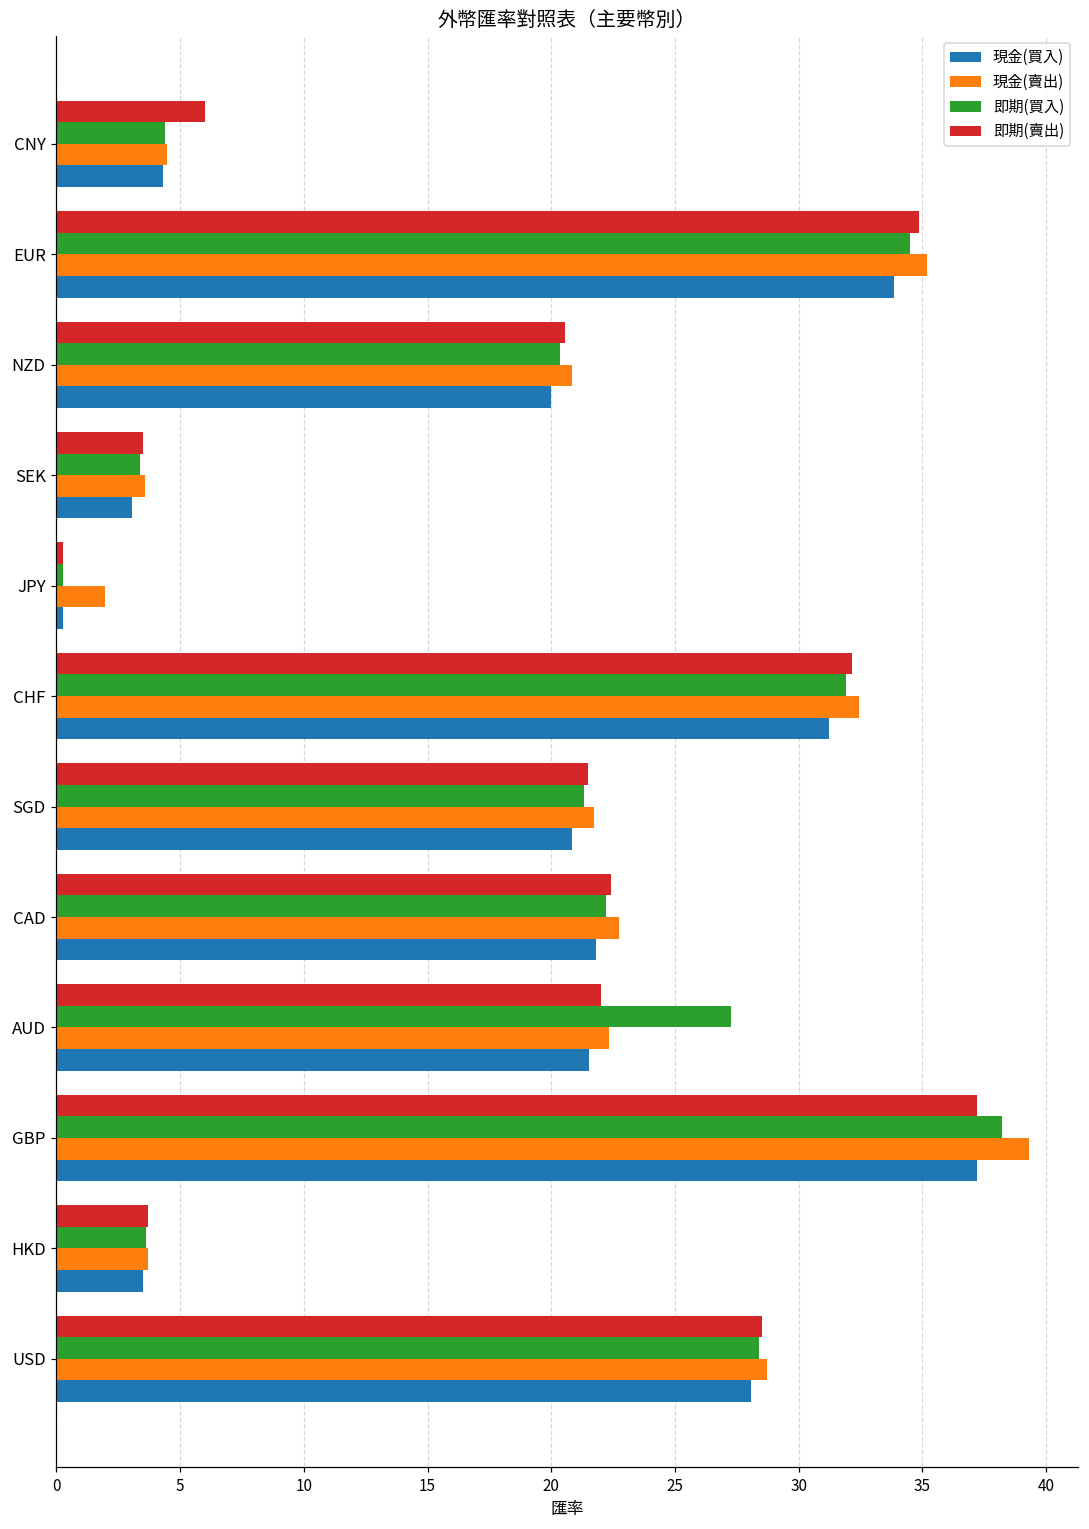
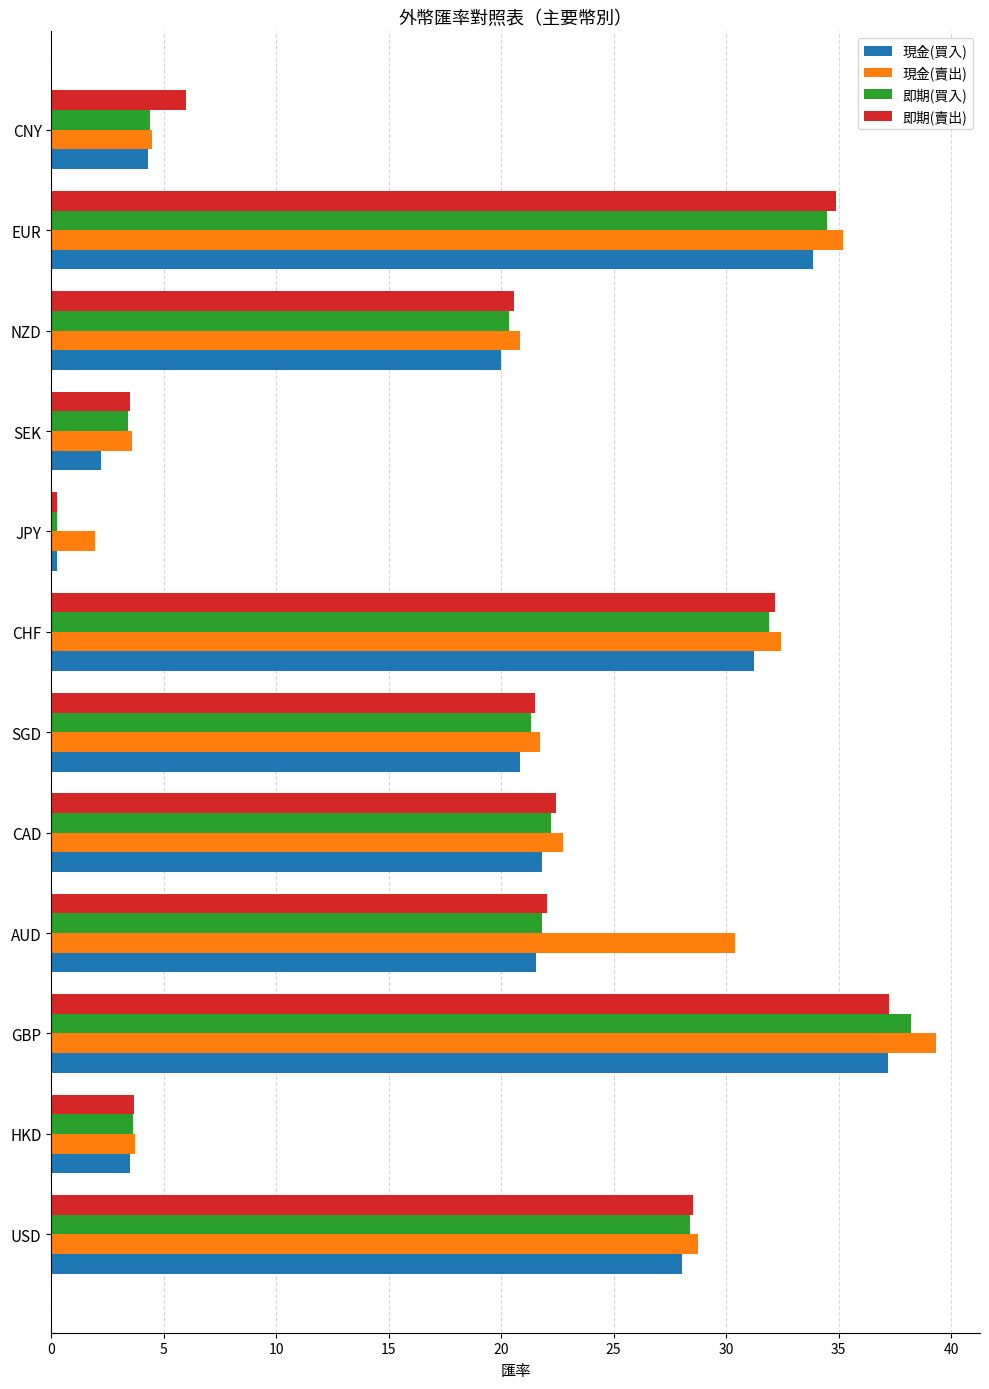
現金(買入), SEK: 3.1 -> 2.2
即期(買入), AUD: 27.3 -> 21.8
現金(賣出), AUD: 22.3 -> 30.4
